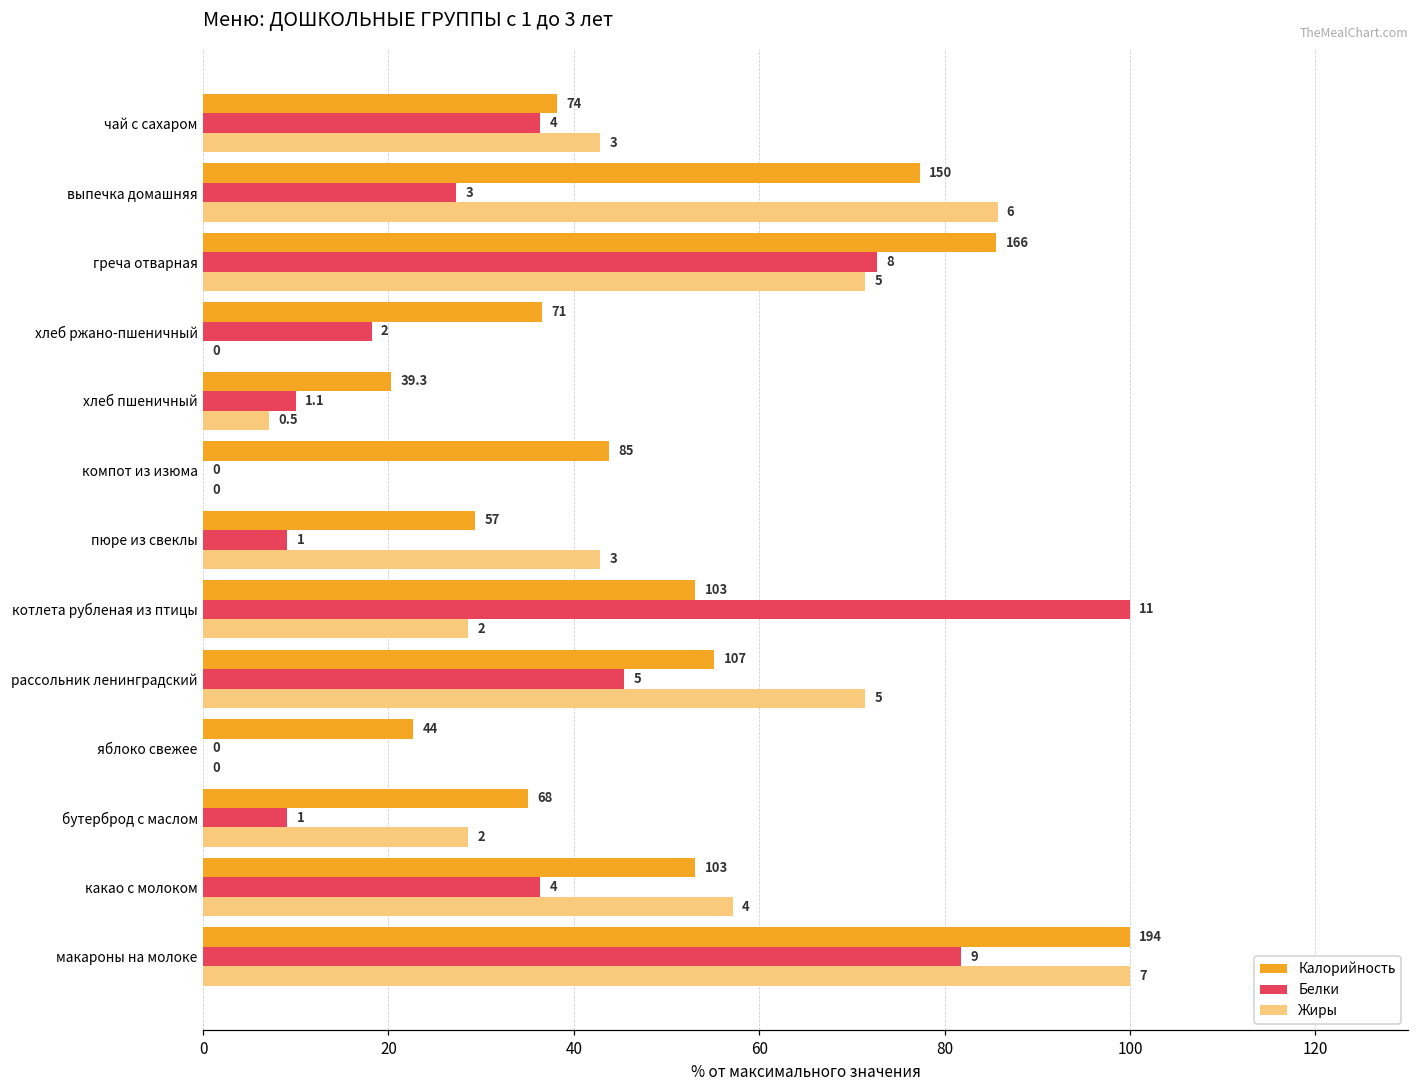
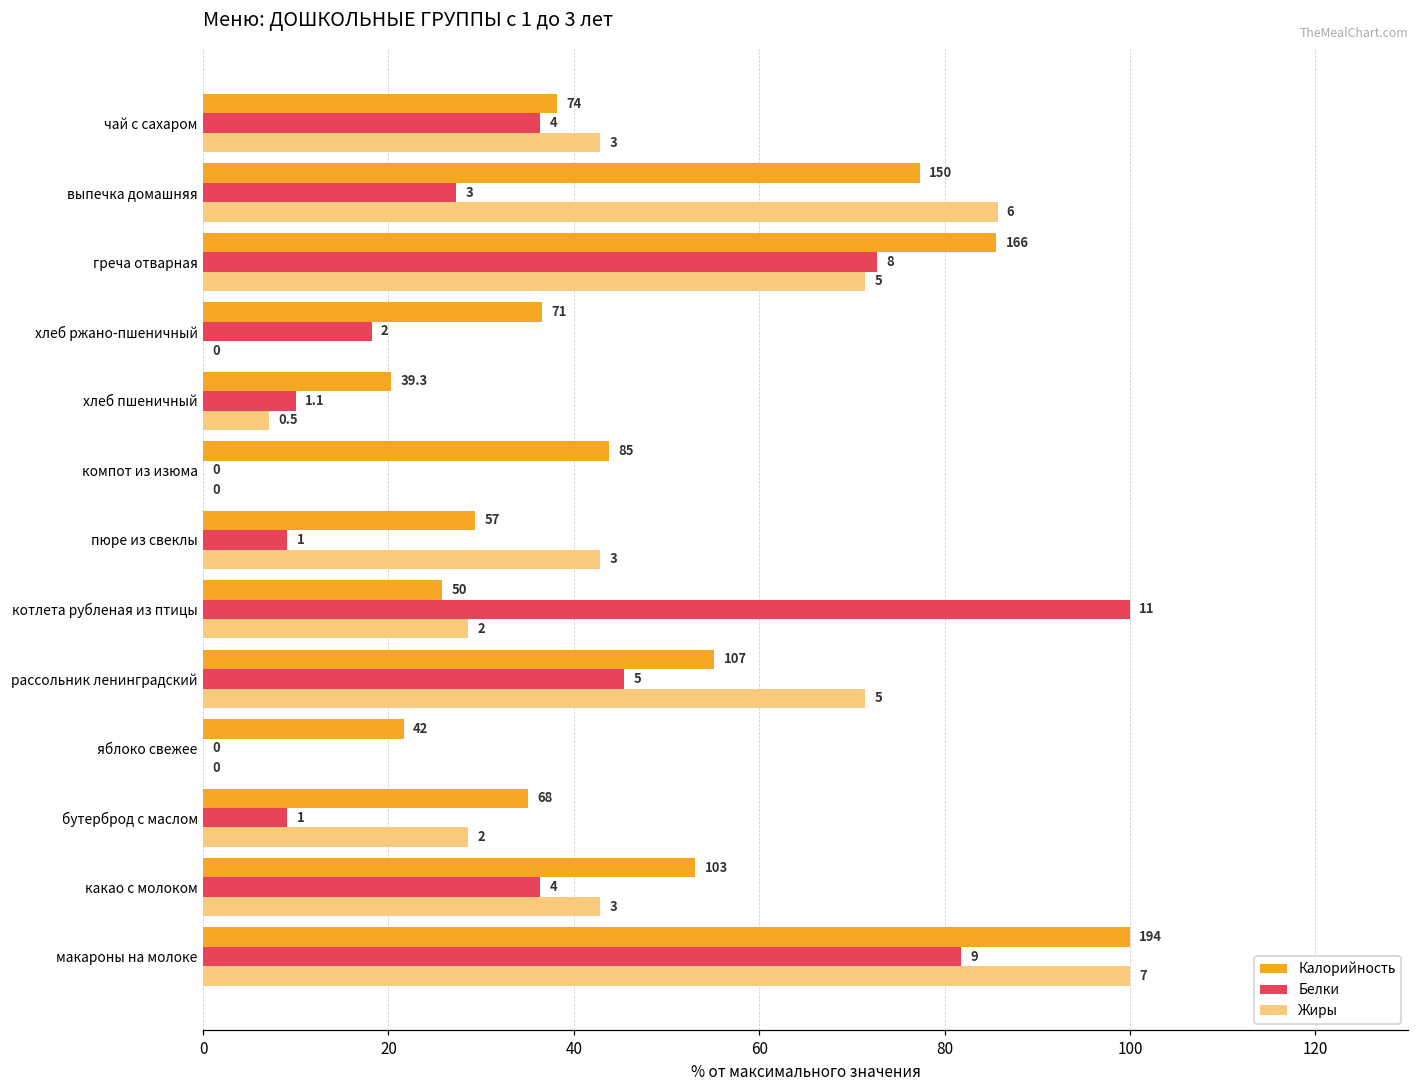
Калорийность, котлета рубленая из птицы: 103 -> 50
Калорийность, яблоко свежее: 44 -> 42
Жиры, какао с молоком: 4 -> 3
